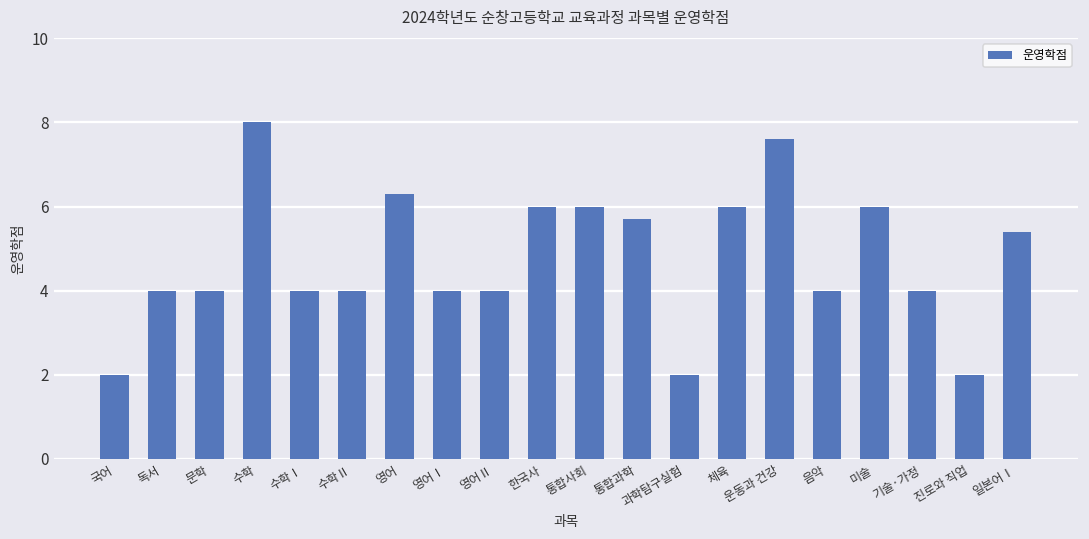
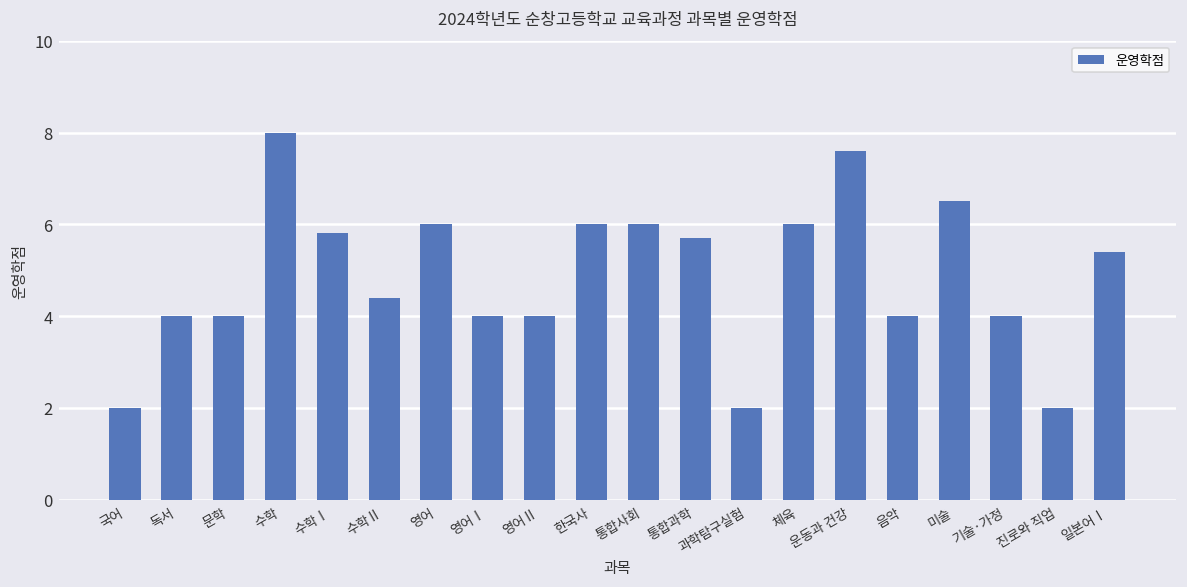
수학Ⅰ: 4.0 -> 5.8
수학Ⅱ: 4.0 -> 4.4
영어: 6.3 -> 6.0
미술: 6.0 -> 6.5
